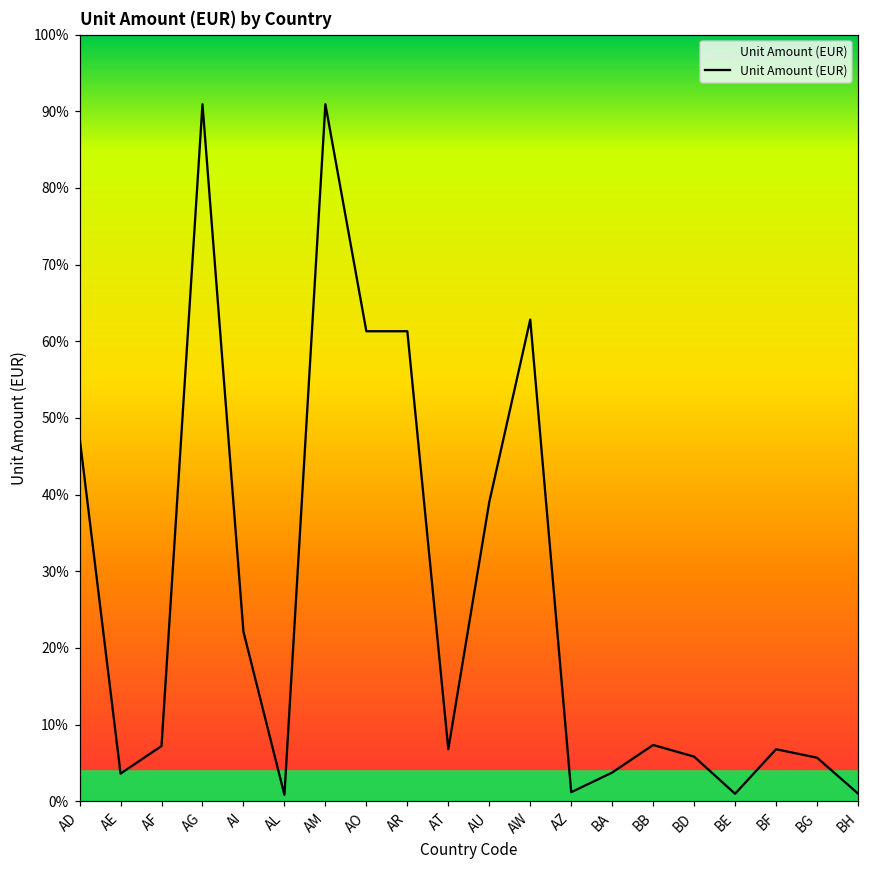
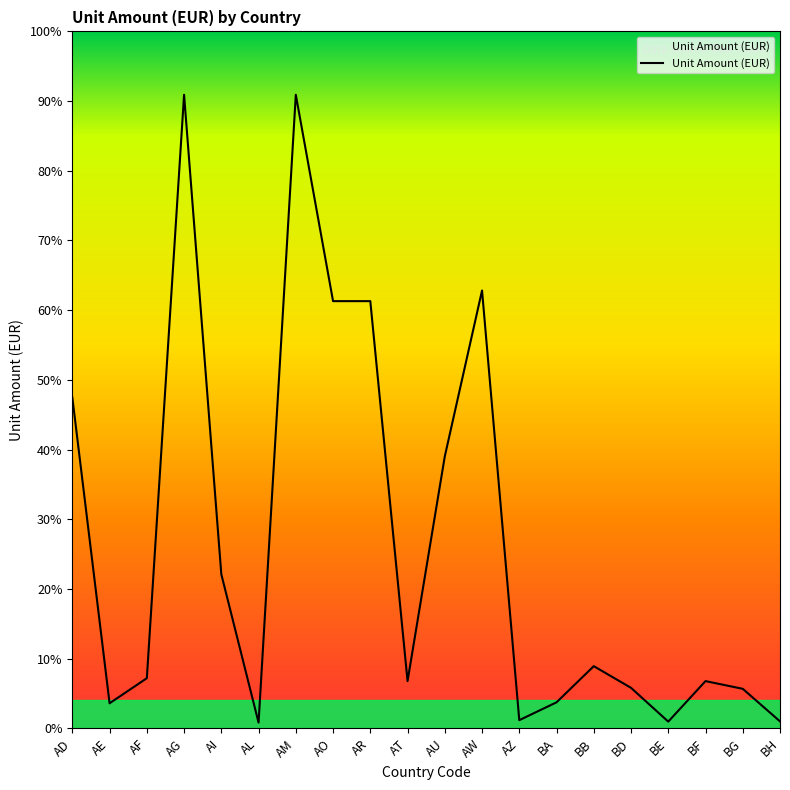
BB: 7% -> 9%
